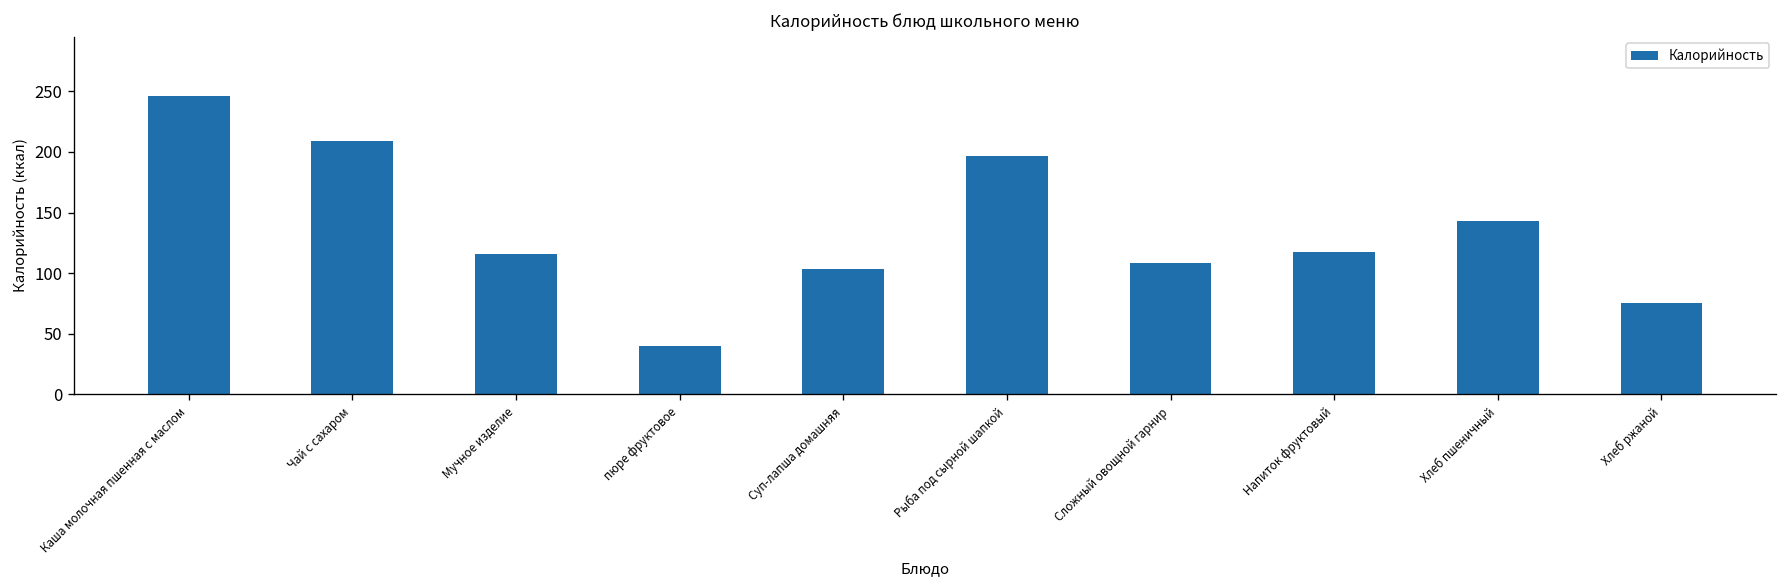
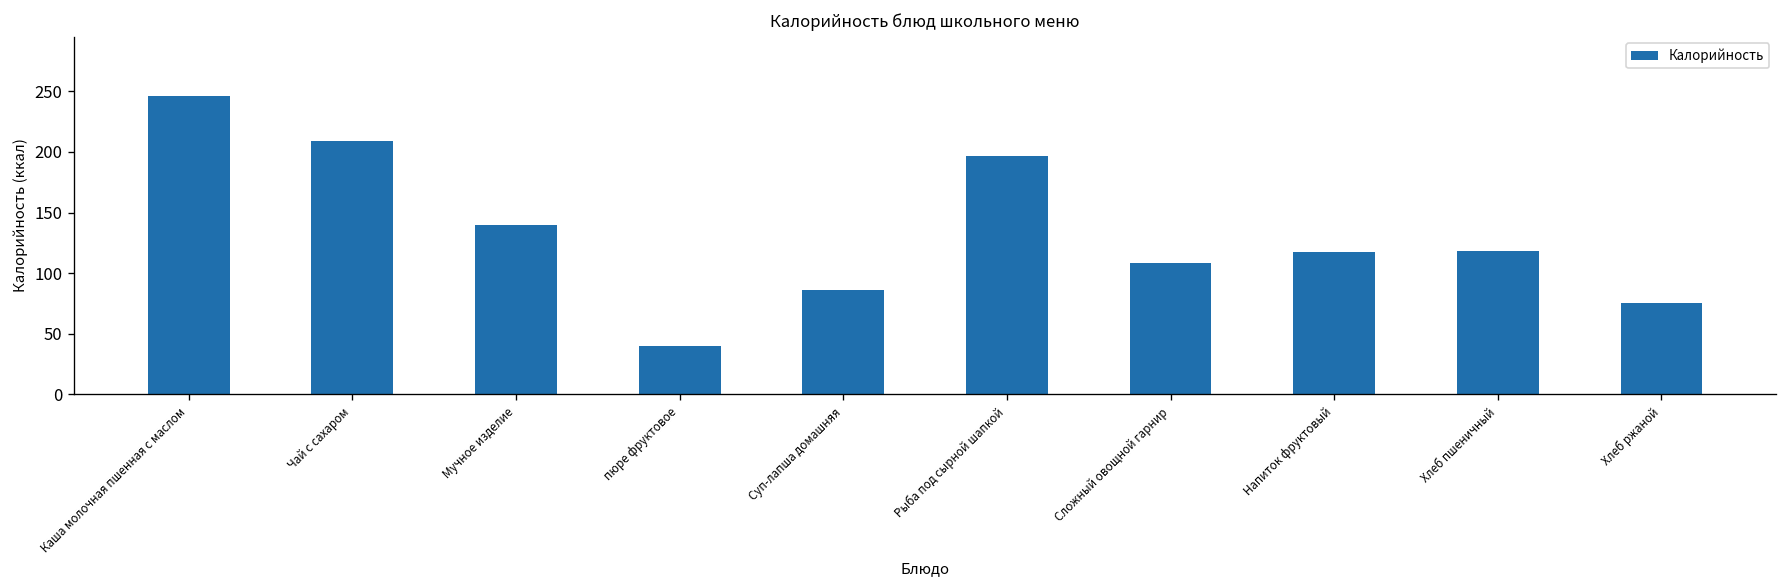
Мучное изделие: 116 -> 140
Суп-лапша домашняя: 103 -> 86
Хлеб пшеничный: 143 -> 118
